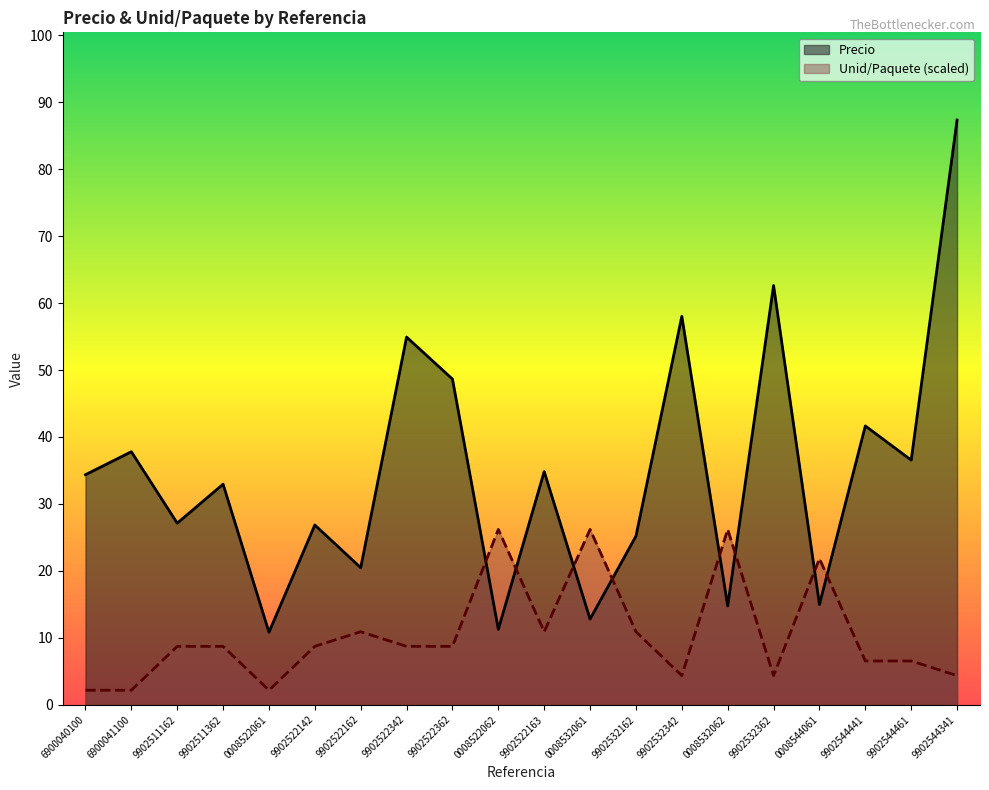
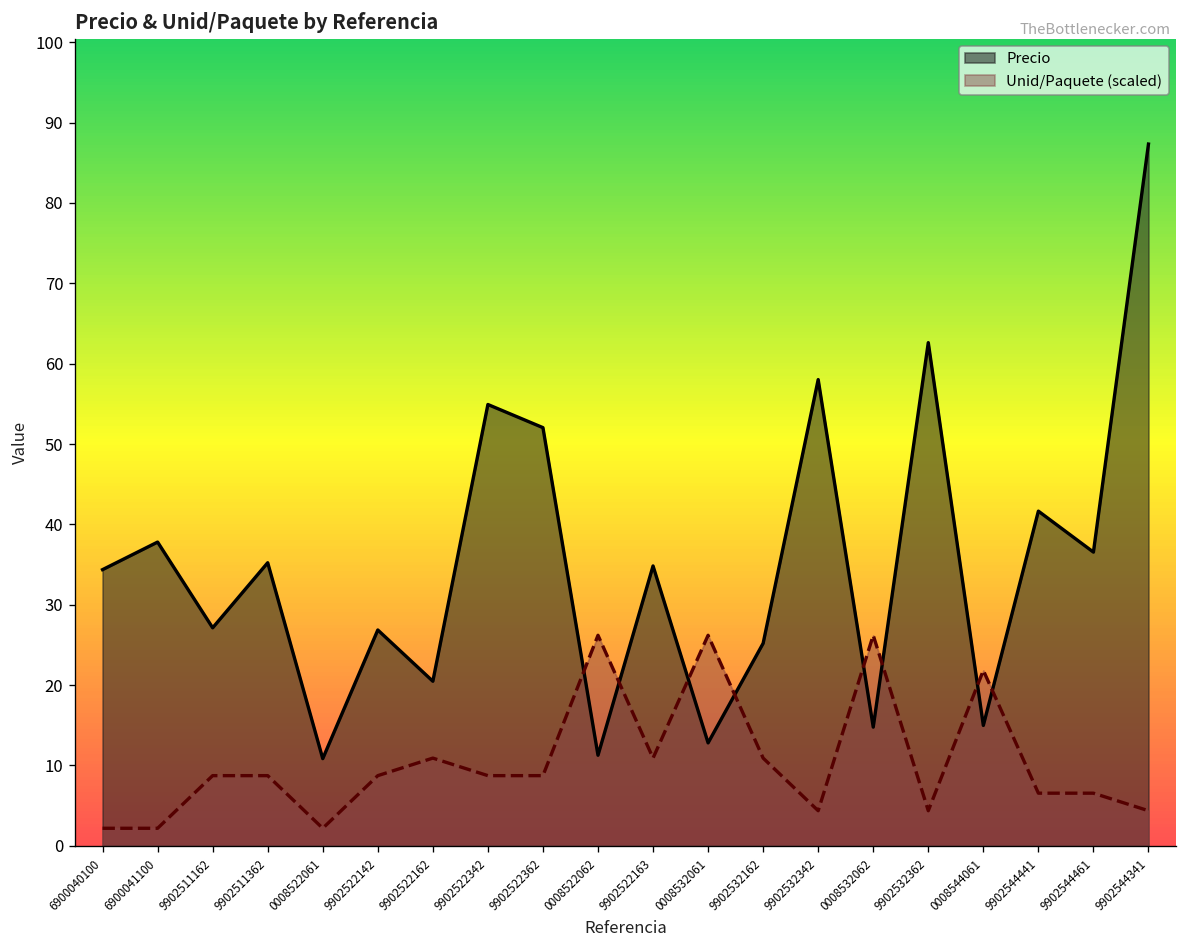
Precio, 9902511362: 33 -> 35
Precio, 9902522362: 49 -> 52
